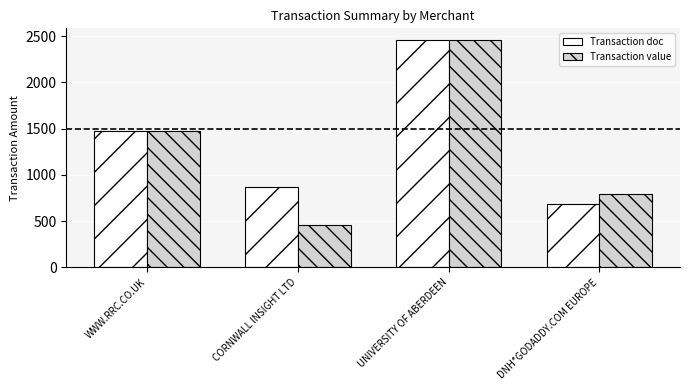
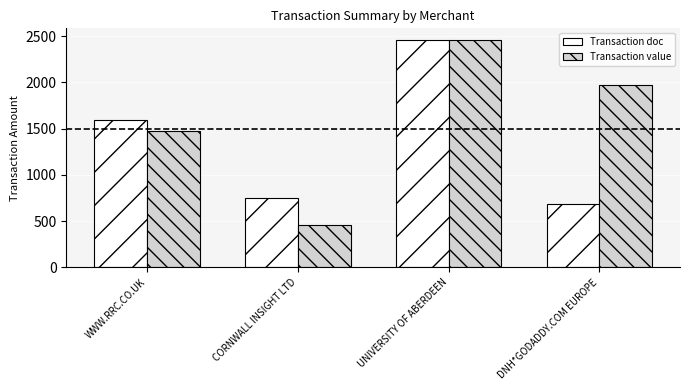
Transaction doc, WWW.RRC.CO.UK: 1500 -> 1600
Transaction doc, CORNWALL INSIGHT LTD: 900 -> 700
Transaction value, DNH*GODADDY.COM EUROPE: 800 -> 2000
